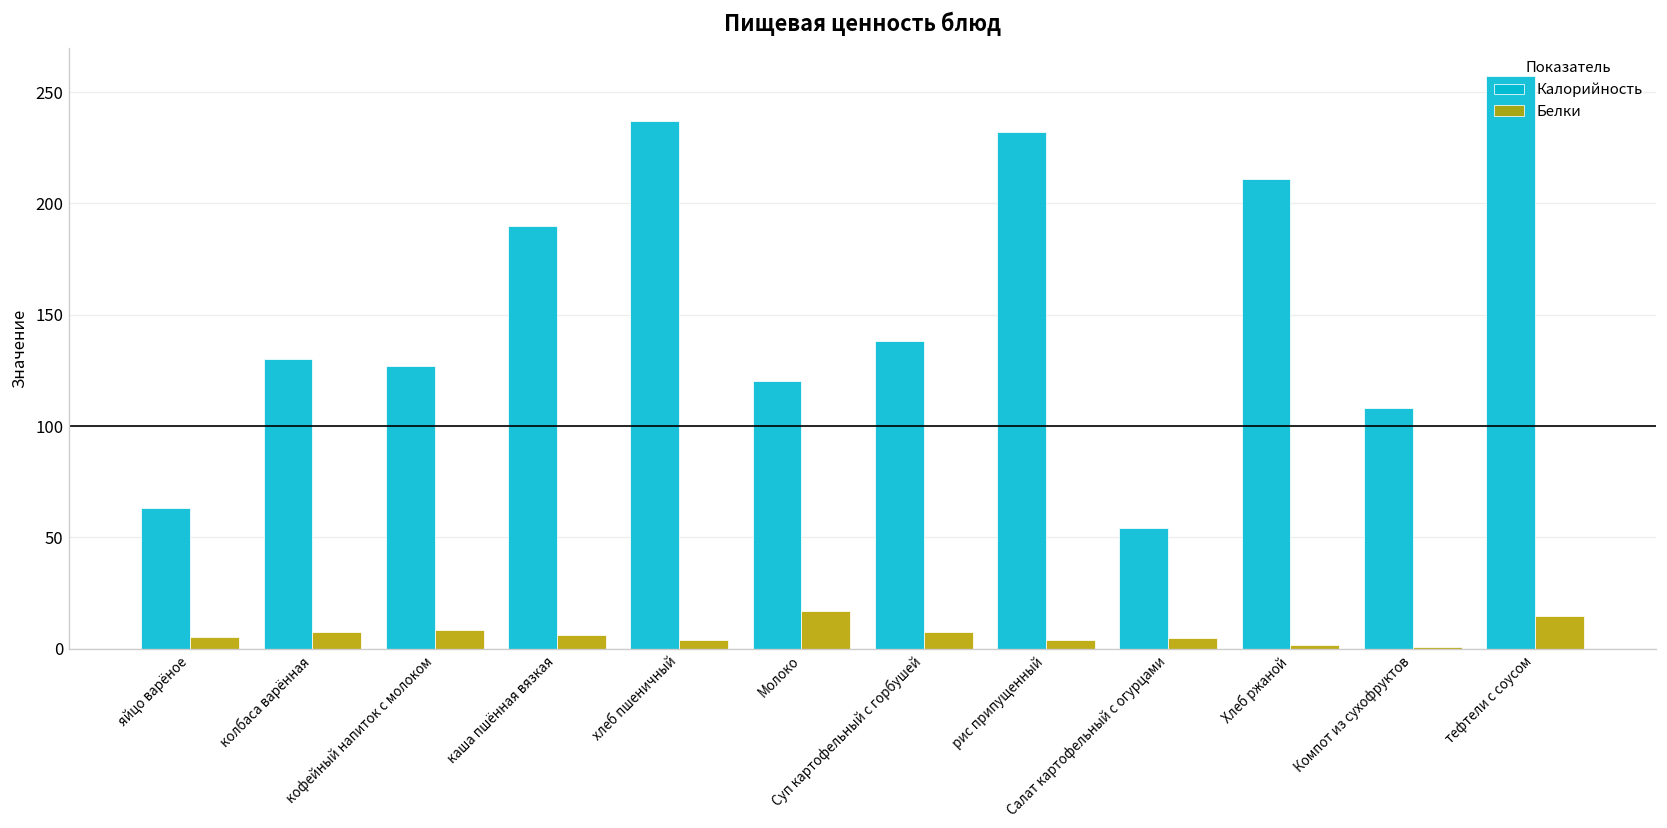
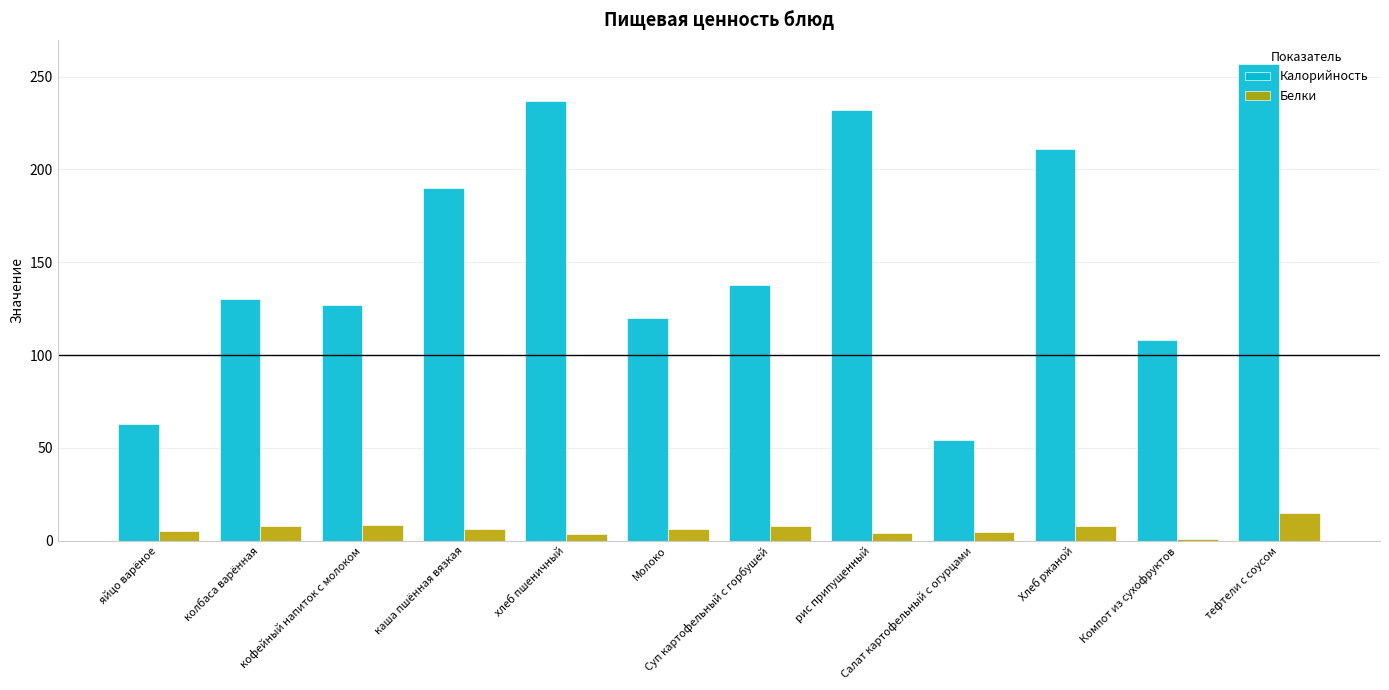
Белки, Молоко: 17 -> 6
Белки, Хлеб ржаной: 2 -> 8
